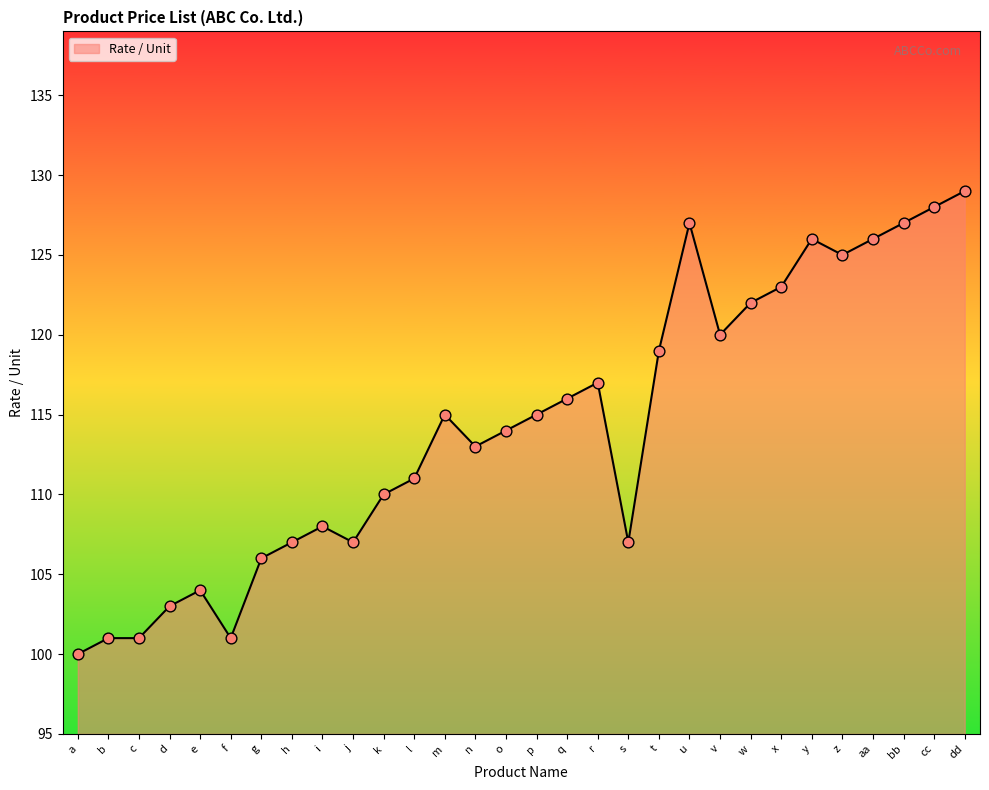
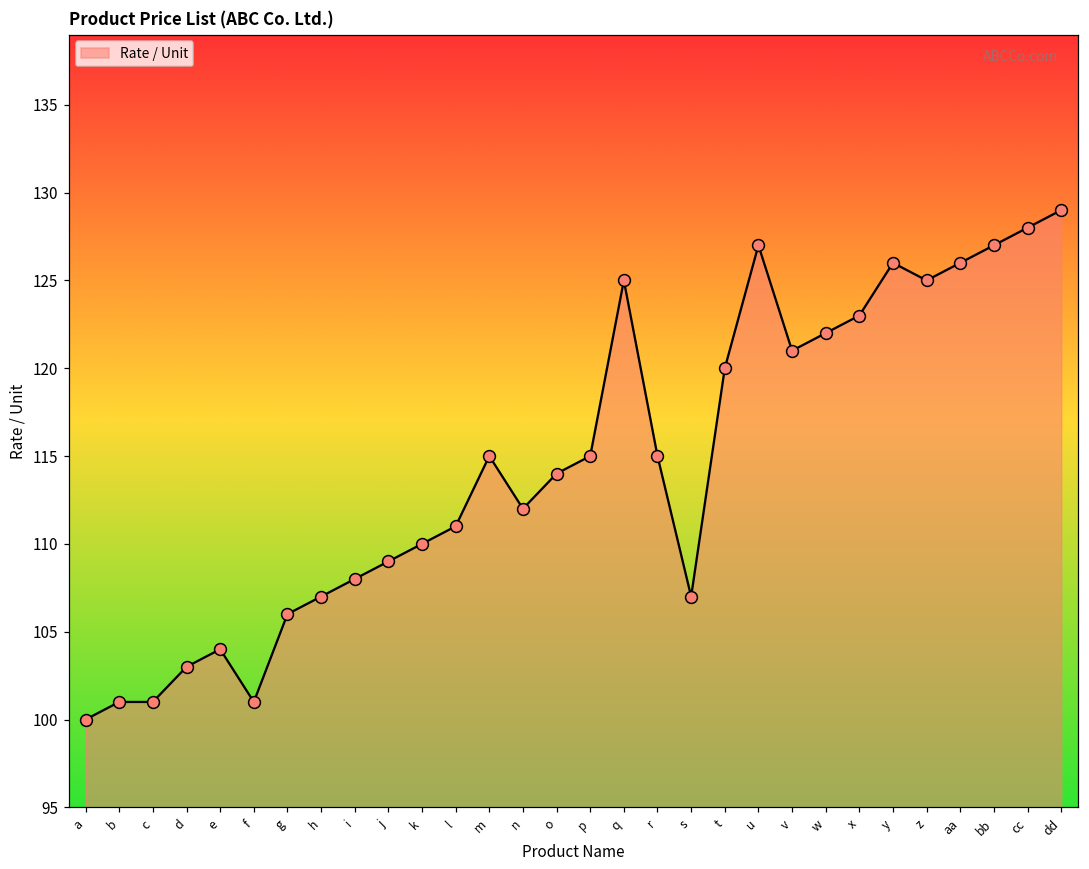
j: 107 -> 109
n: 113 -> 112
q: 116 -> 125
r: 117 -> 115
t: 119 -> 120
v: 120 -> 121
